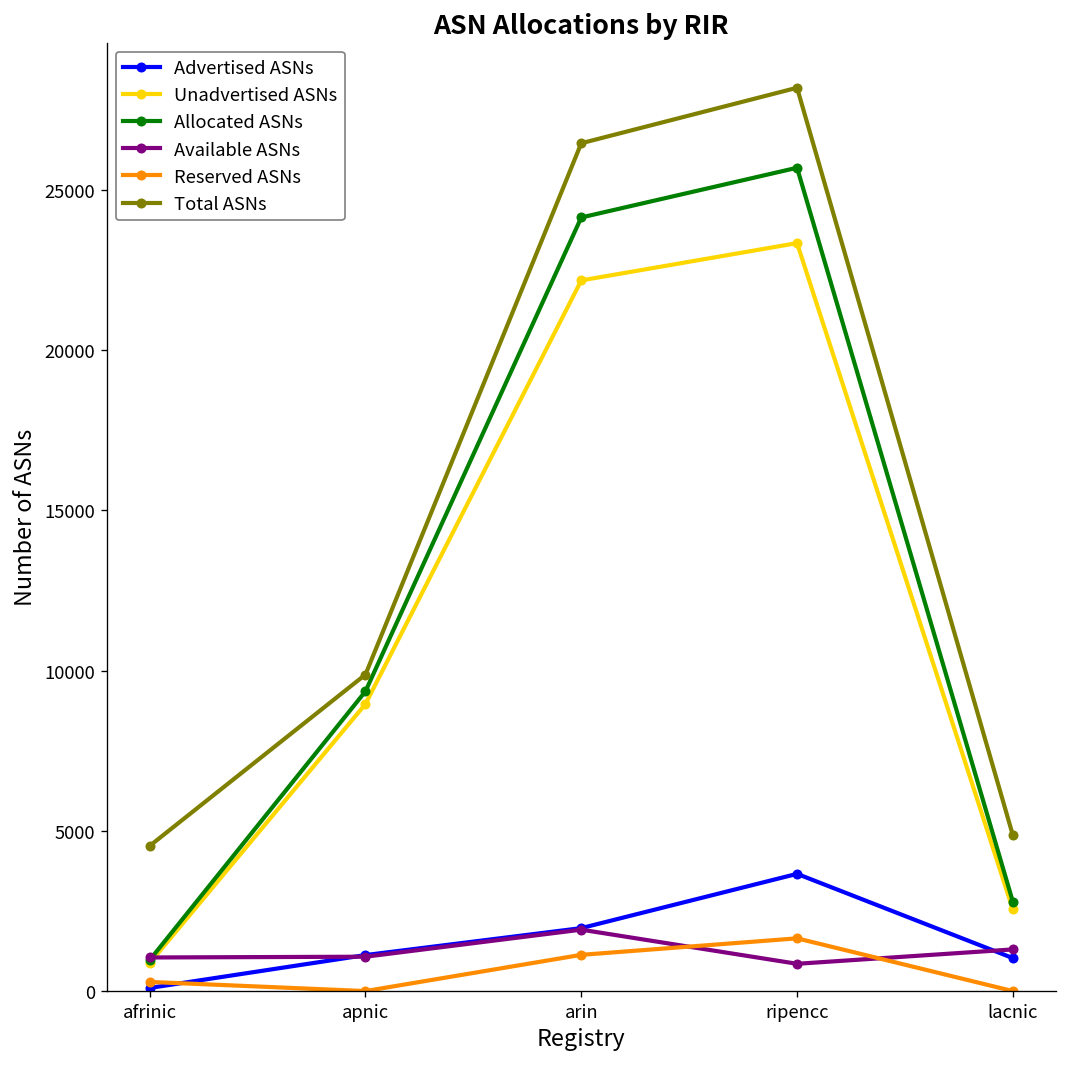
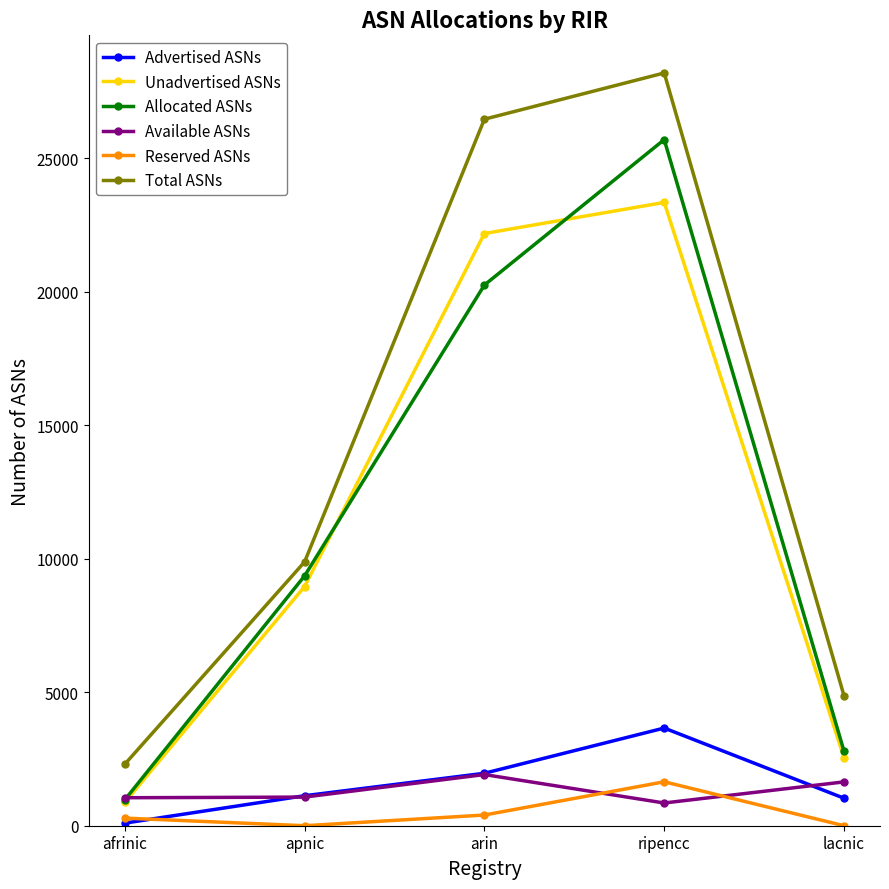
Total ASNs, afrinic: 4500 -> 2300
Allocated ASNs, arin: 24100 -> 20200
Reserved ASNs, arin: 1100 -> 400
Available ASNs, lacnic: 1300 -> 1600
